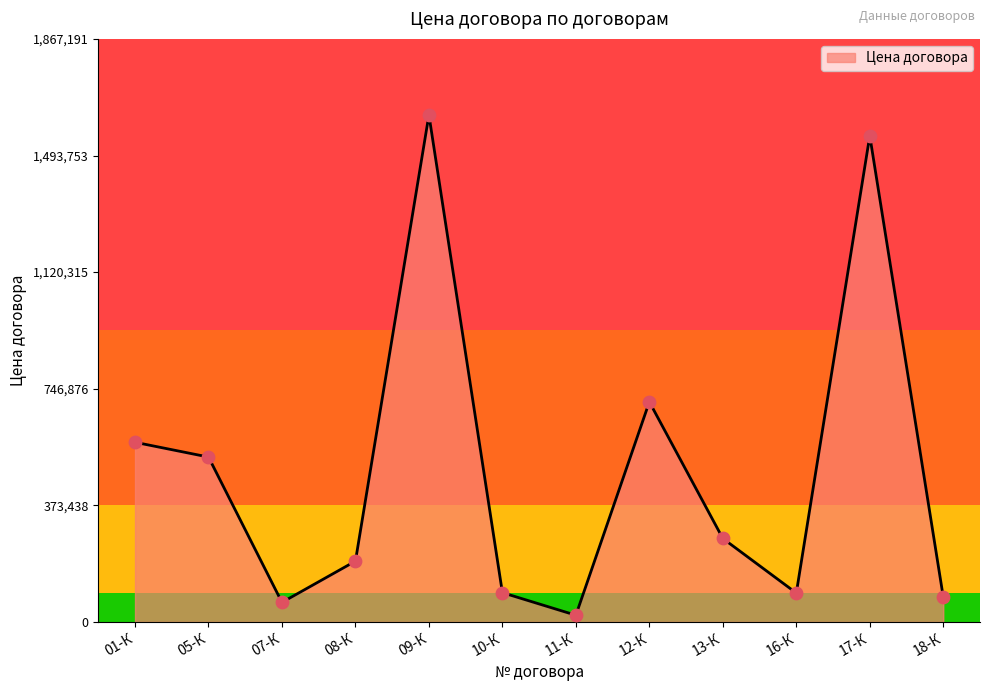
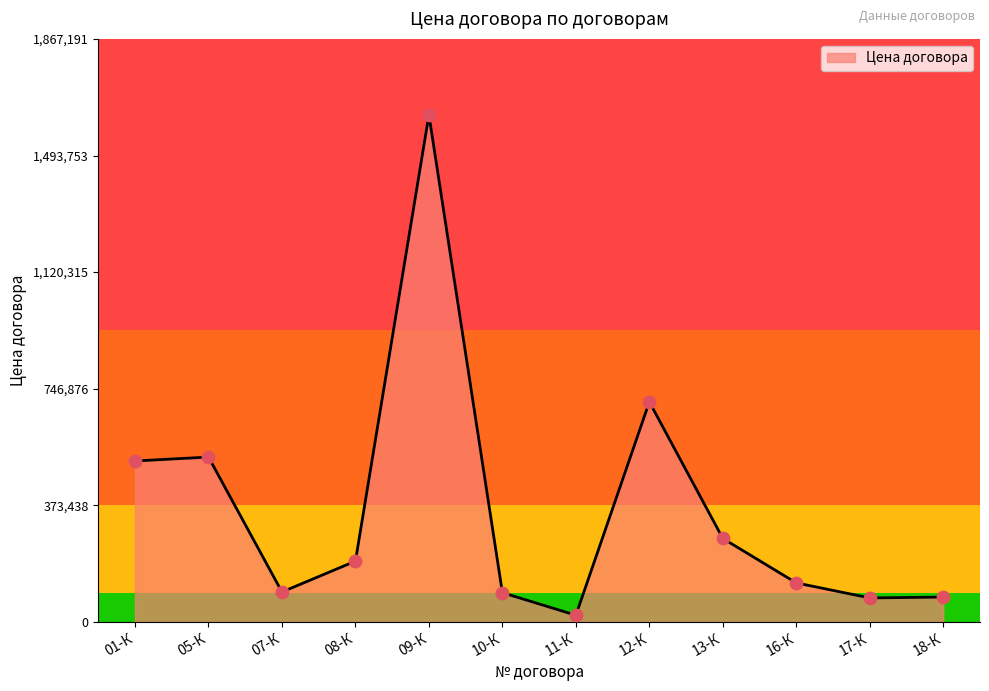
01-К: 580,000 -> 520,000
07-К: 60,000 -> 100,000
16-К: 90,000 -> 130,000
17-К: 1,560,000 -> 80,000
